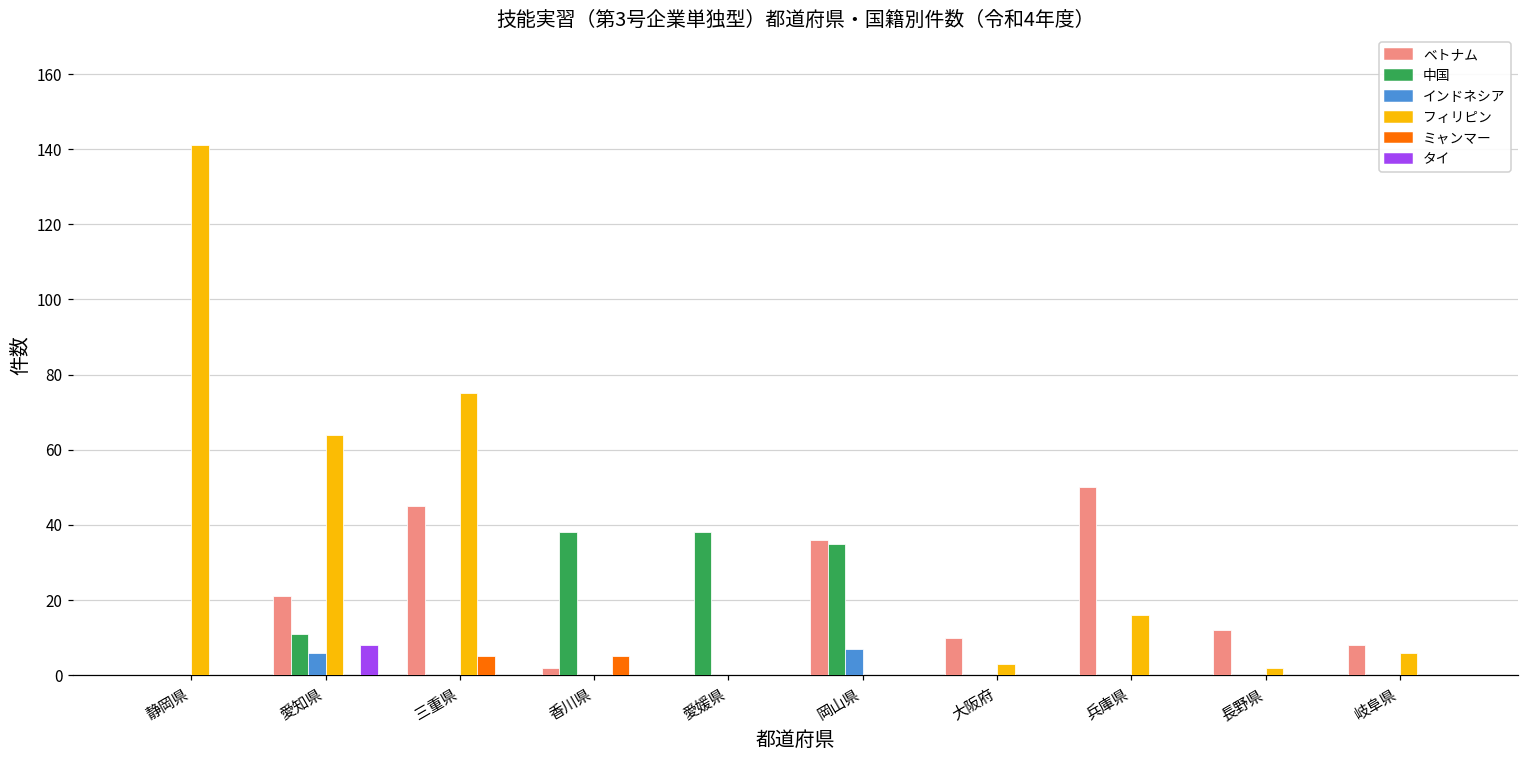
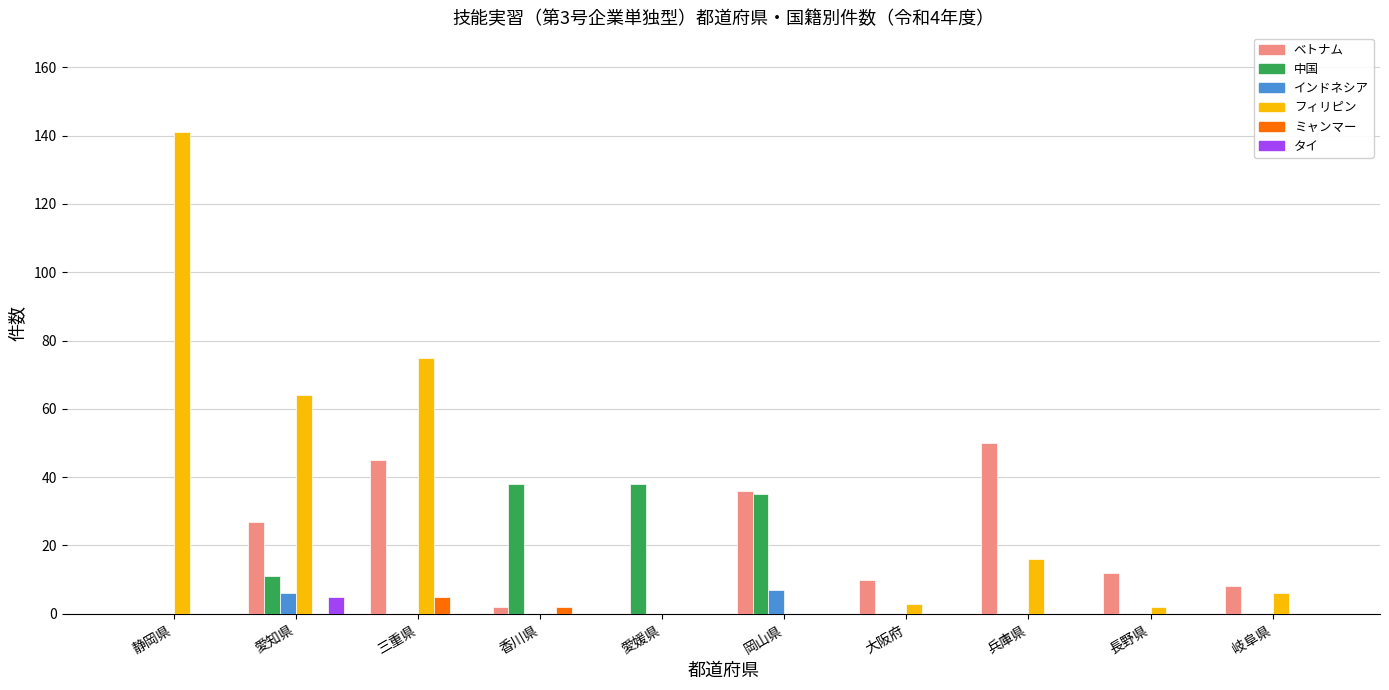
ベトナム, 愛知県: 21 -> 27
タイ, 愛知県: 8 -> 5
ミャンマー, 香川県: 5 -> 2
